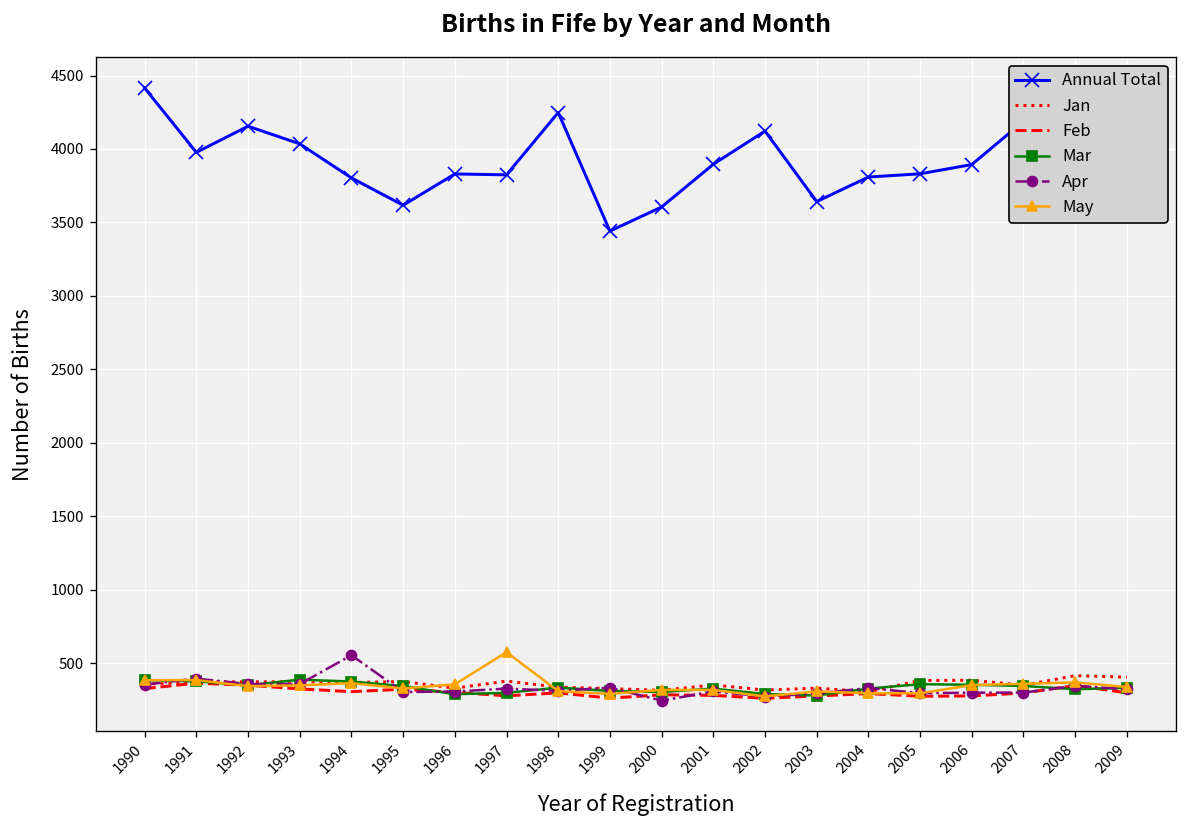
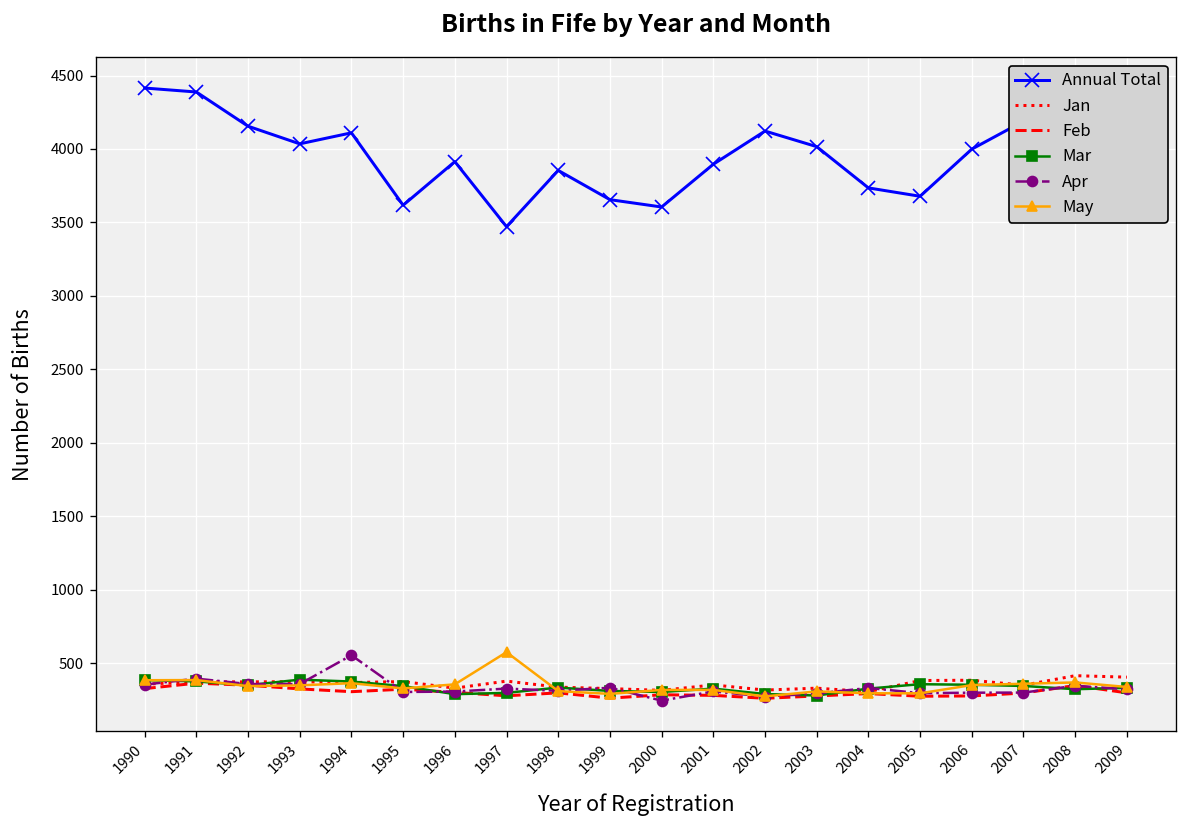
Annual Total, 1991: 3980 -> 4390
Annual Total, 1994: 3800 -> 4110
Annual Total, 1996: 3830 -> 3910
Annual Total, 1997: 3820 -> 3470
Annual Total, 1998: 4250 -> 3850
Annual Total, 1999: 3440 -> 3660
Annual Total, 2003: 3640 -> 4020
Annual Total, 2004: 3810 -> 3740
Annual Total, 2005: 3830 -> 3680
Annual Total, 2006: 3890 -> 4000
